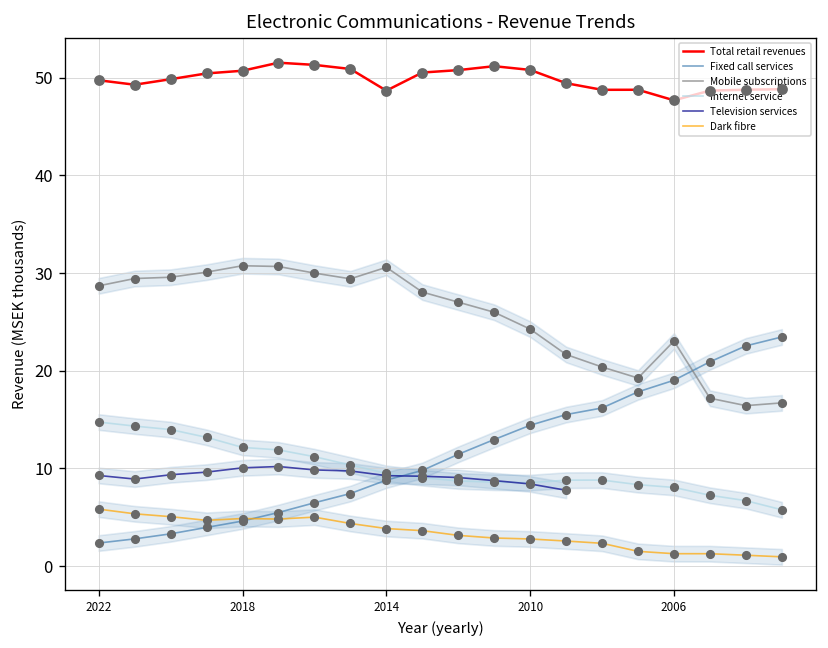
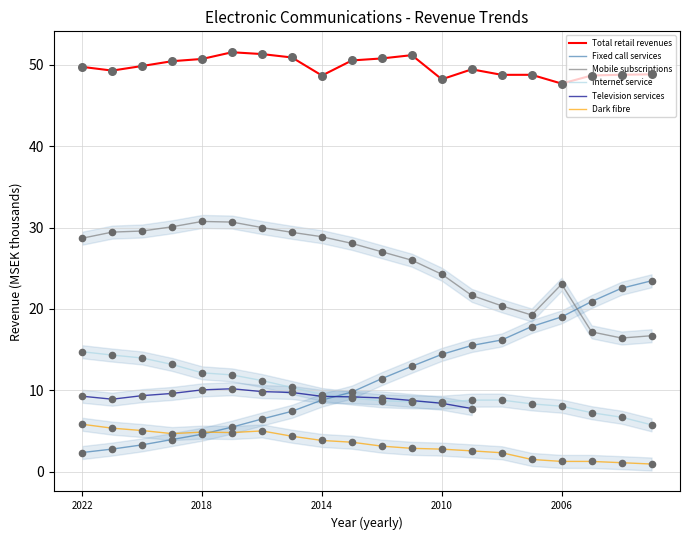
Mobile subscriptions, 2014: 31 -> 29
Total retail revenues, 2010: 51 -> 48
